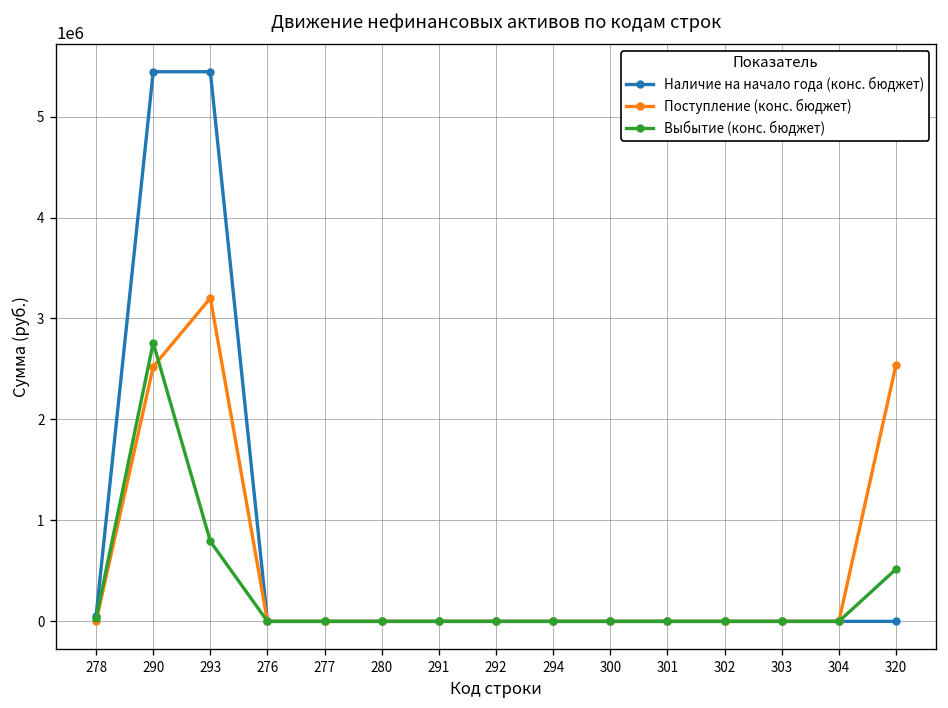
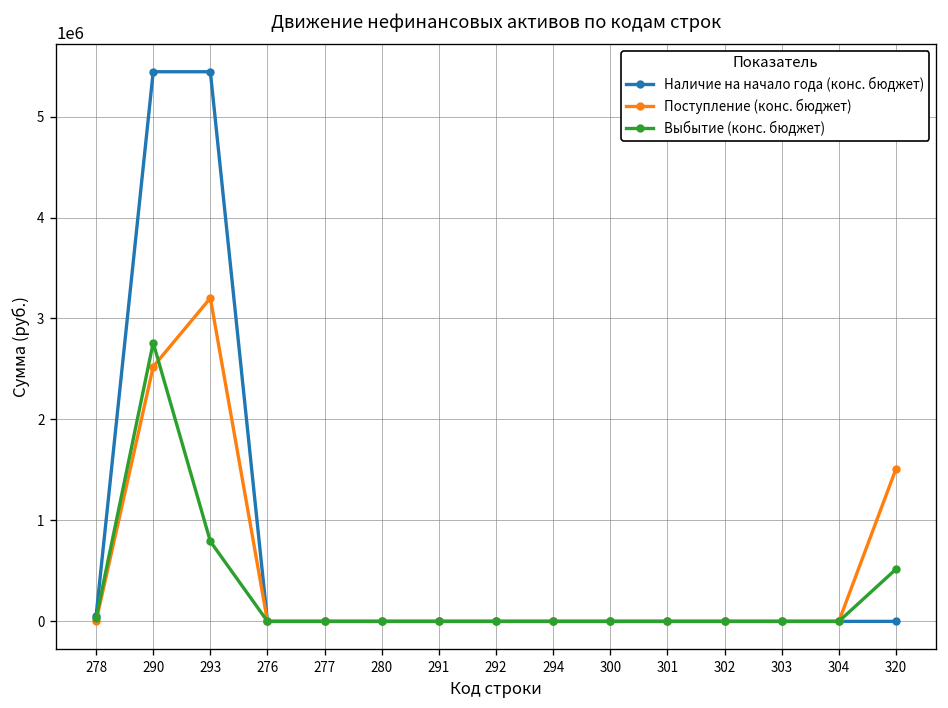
Поступление (конс. бюджет), 320: 2500000 -> 1500000
